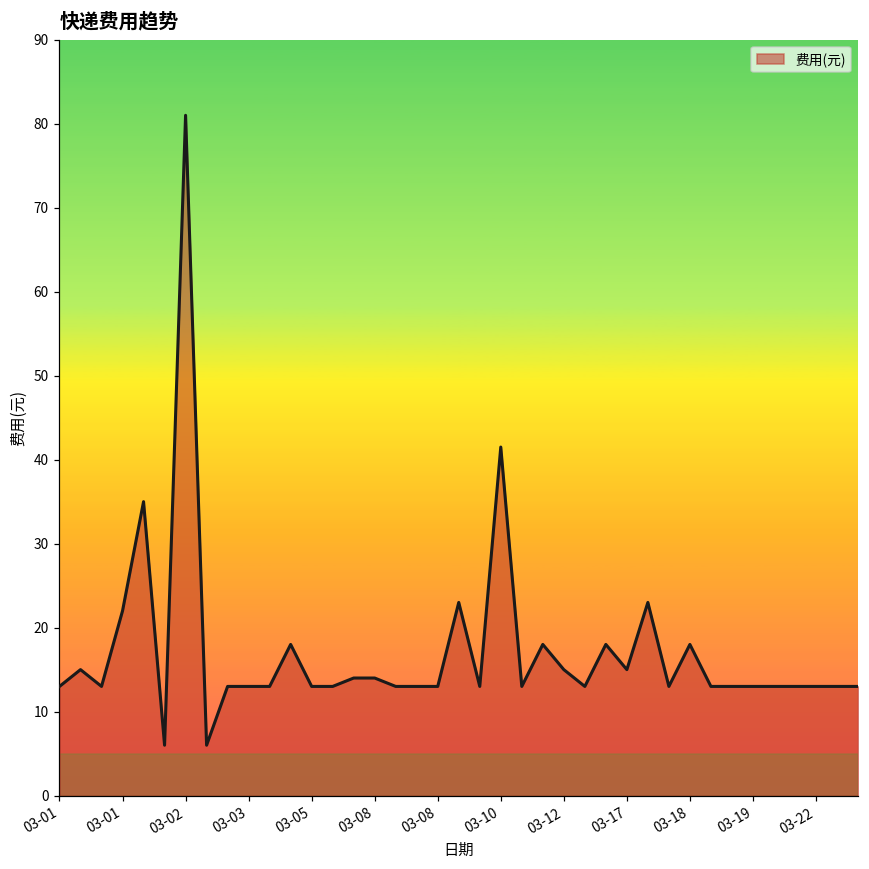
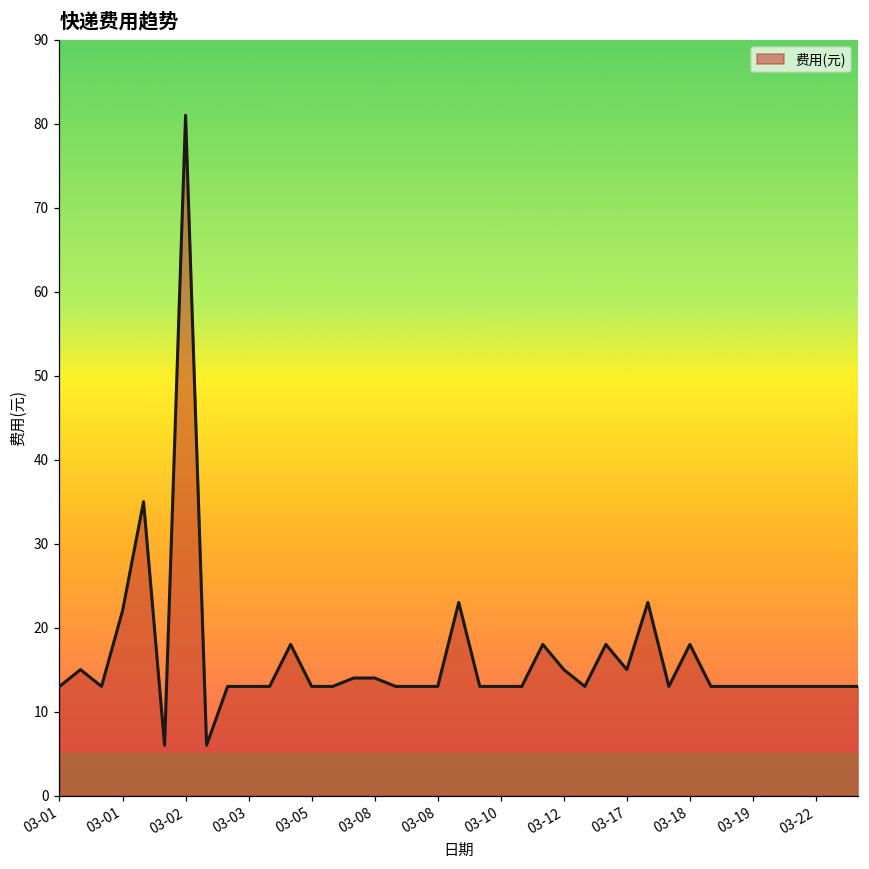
03-10: 42 -> 13
